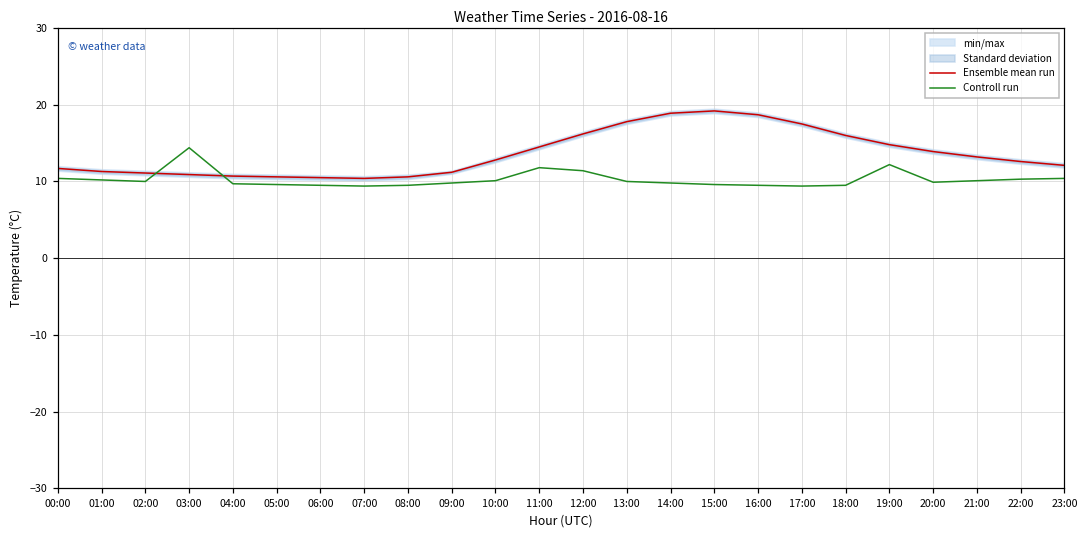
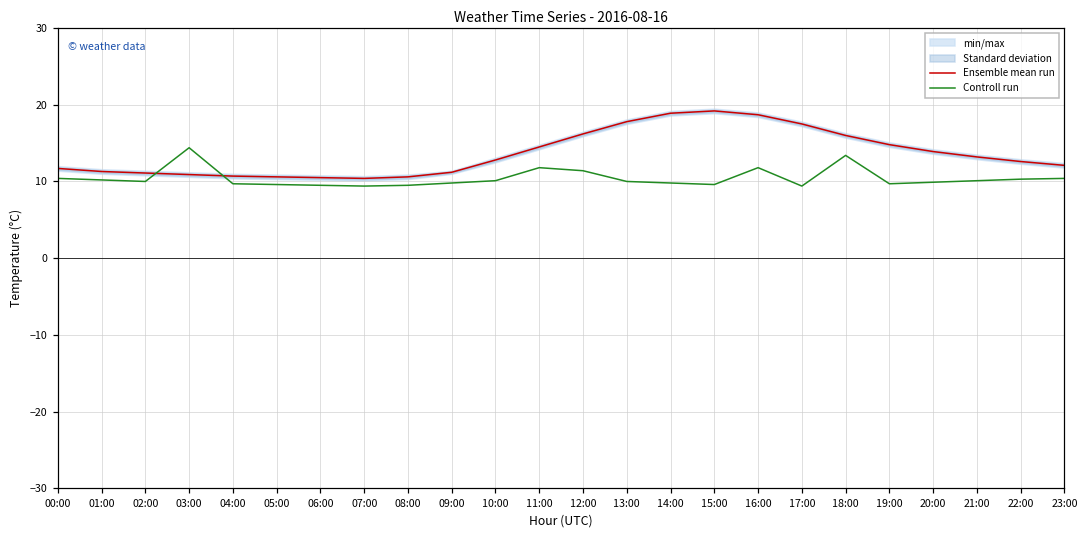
Controll run, 16:00: 10 -> 12
Controll run, 18:00: 10 -> 13
Controll run, 19:00: 12 -> 10
